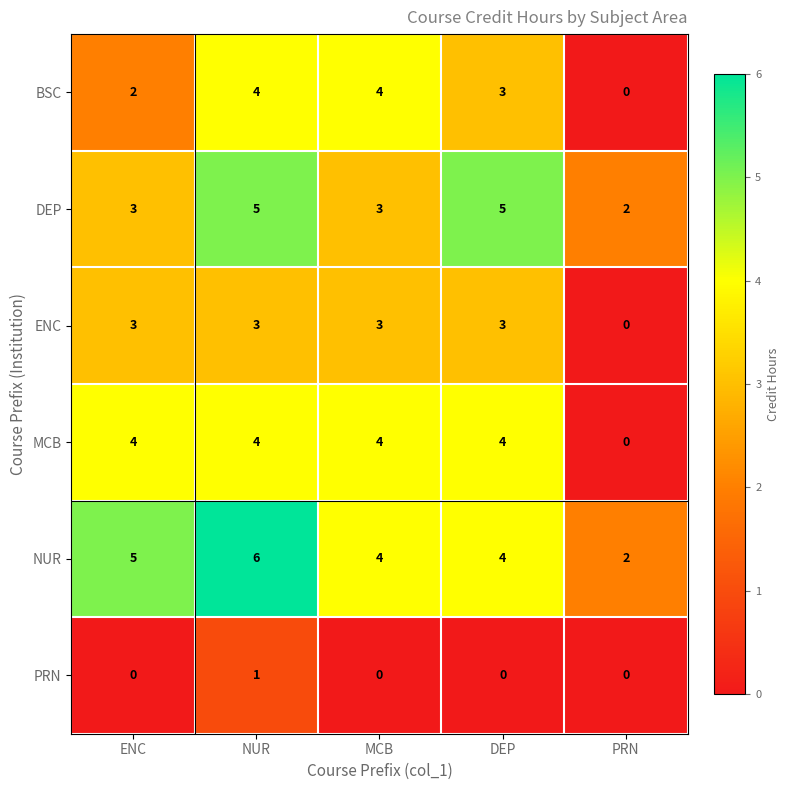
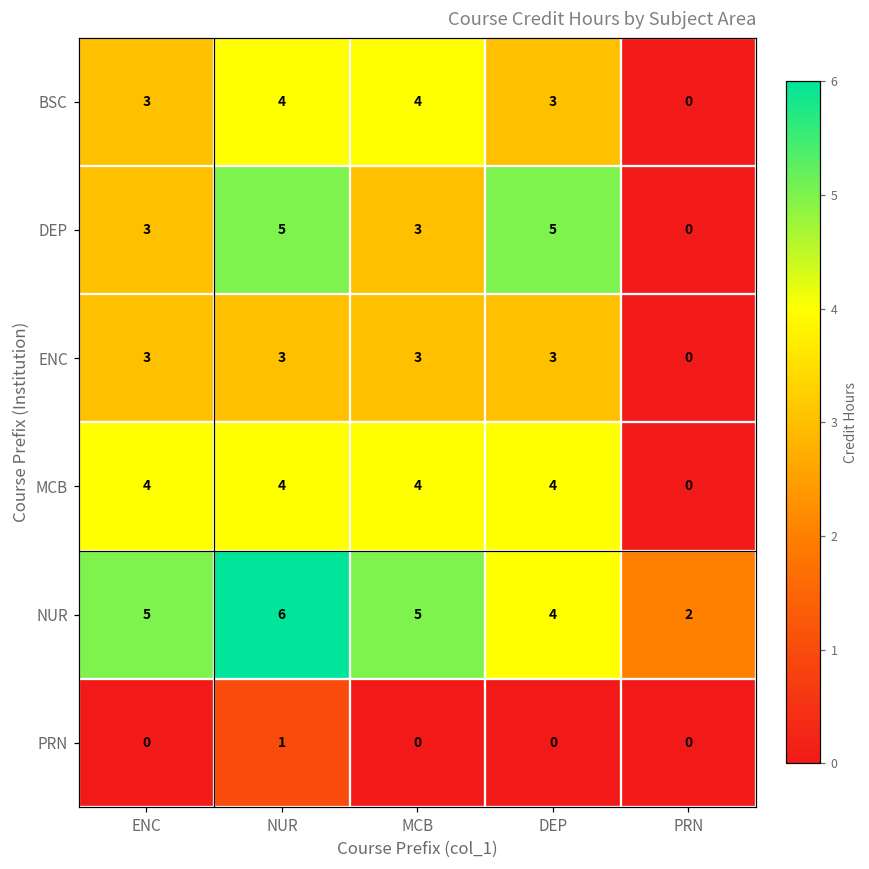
BSC, ENC: 2 -> 3
DEP, PRN: 2 -> 0
NUR, MCB: 4 -> 5
